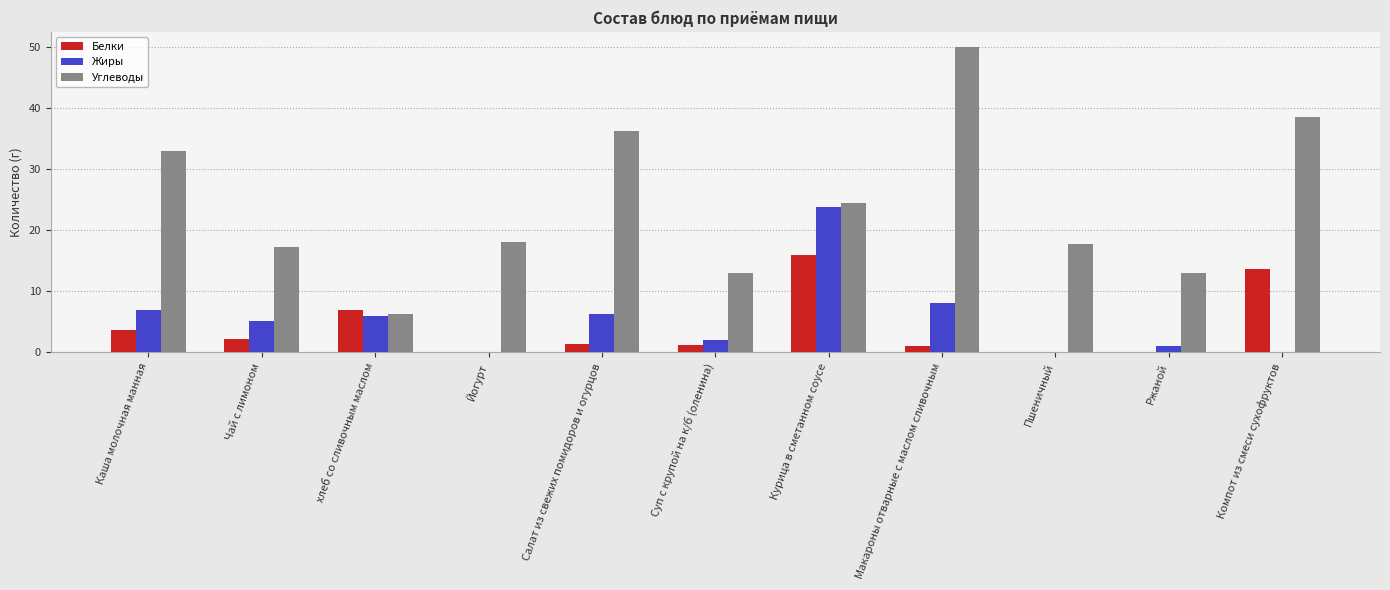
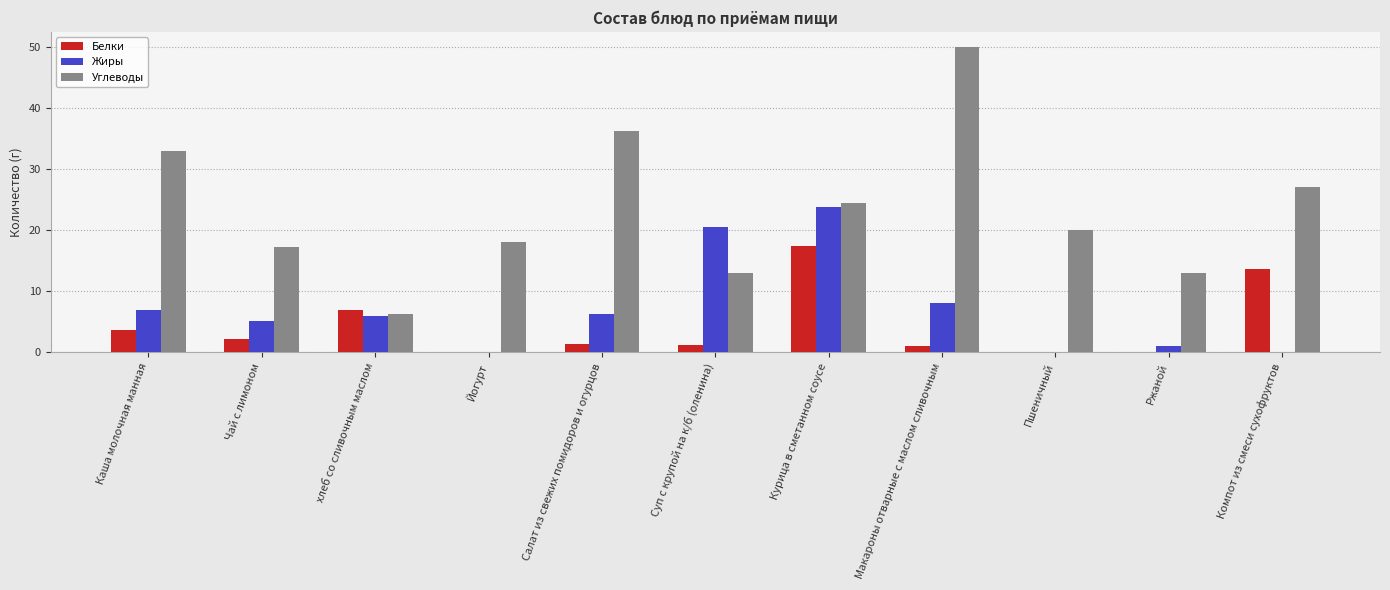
Жиры, Суп с крупой на к/б (оленина): 2 -> 21
Белки, Курица в сметанном соусе: 16 -> 17
Углеводы, Пшеничный: 18 -> 20
Углеводы, Компот из смеси сухофруктов: 39 -> 27
